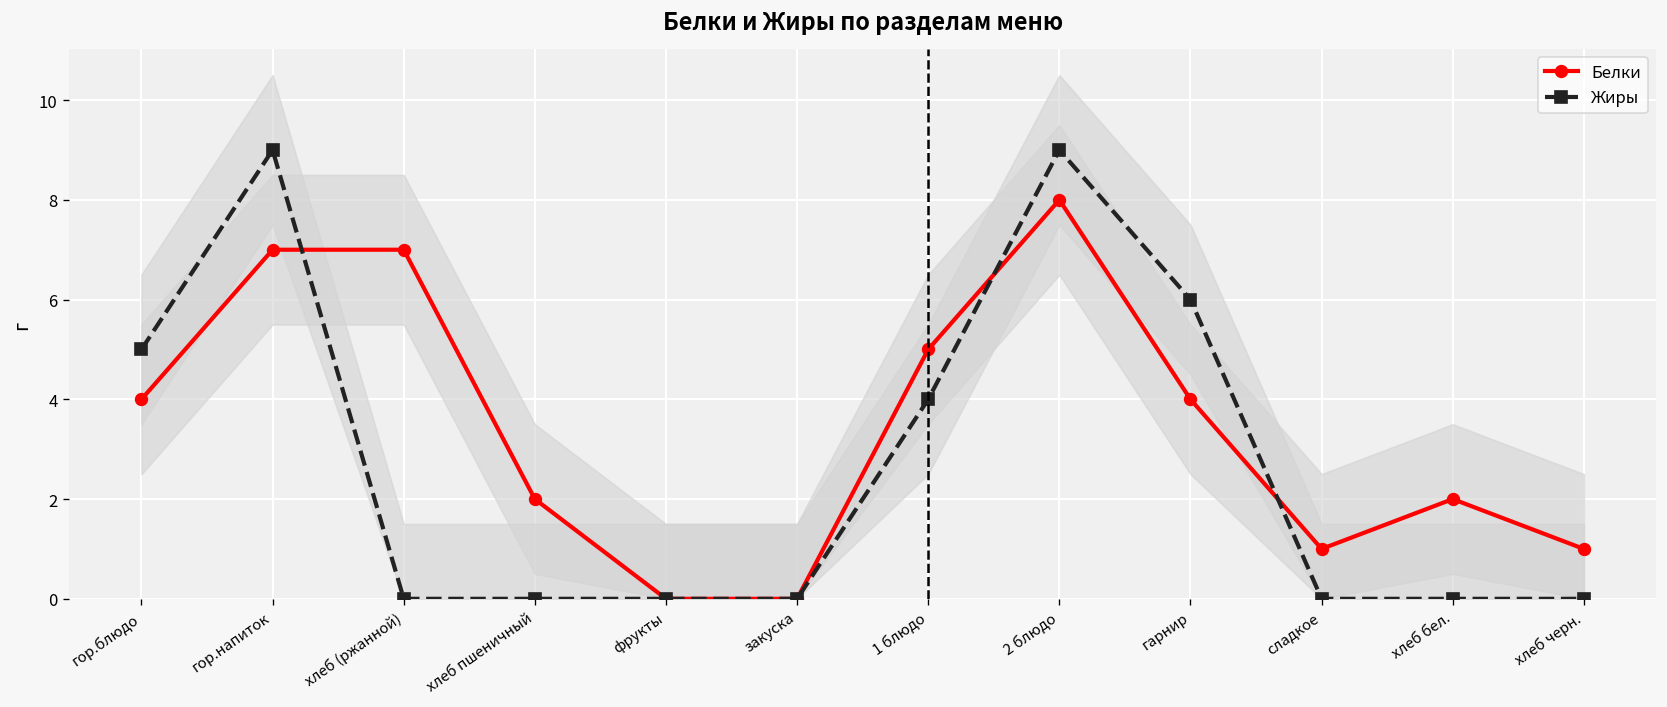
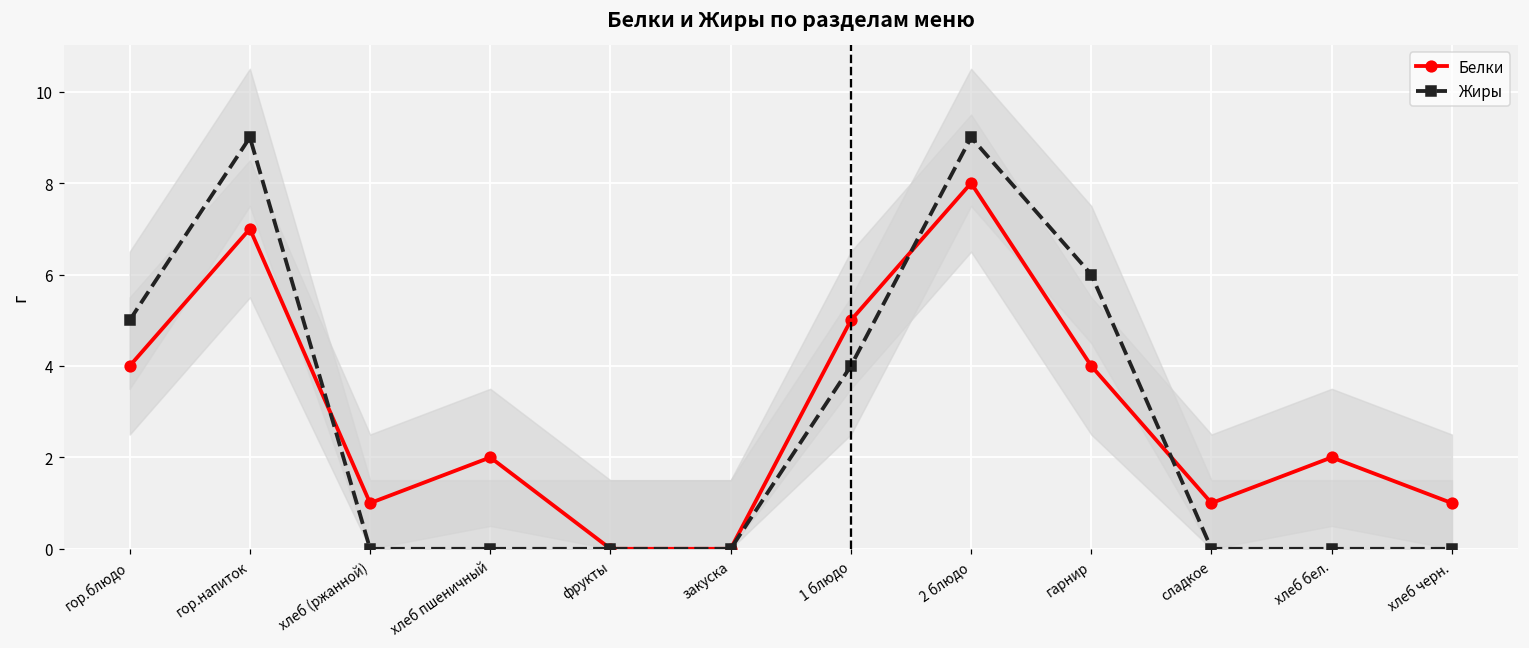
Белки, хлеб (ржанной): 7 -> 1
